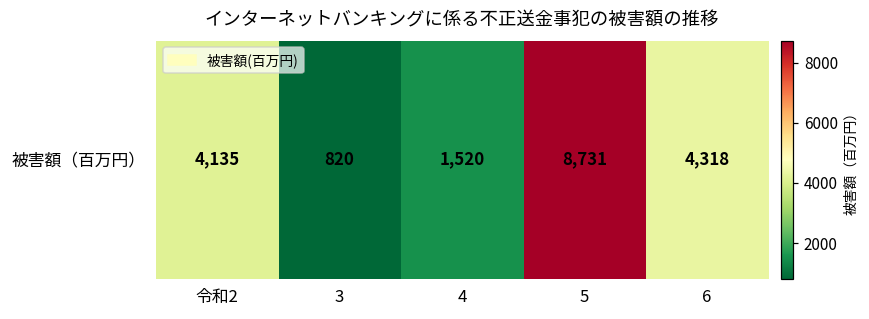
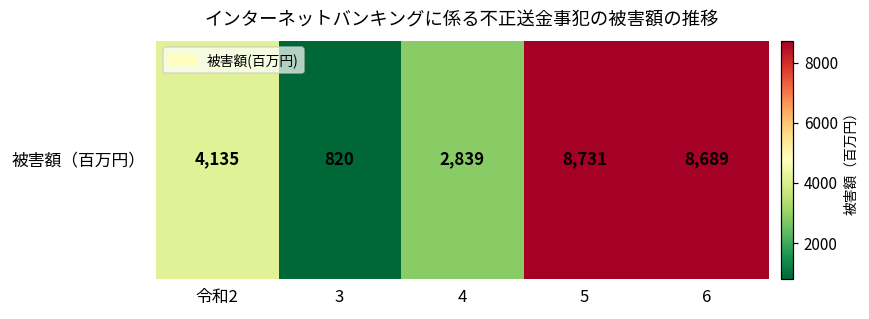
被害額（百万円）, 4: 1,520 -> 2,839
被害額（百万円）, 6: 4,318 -> 8,689
